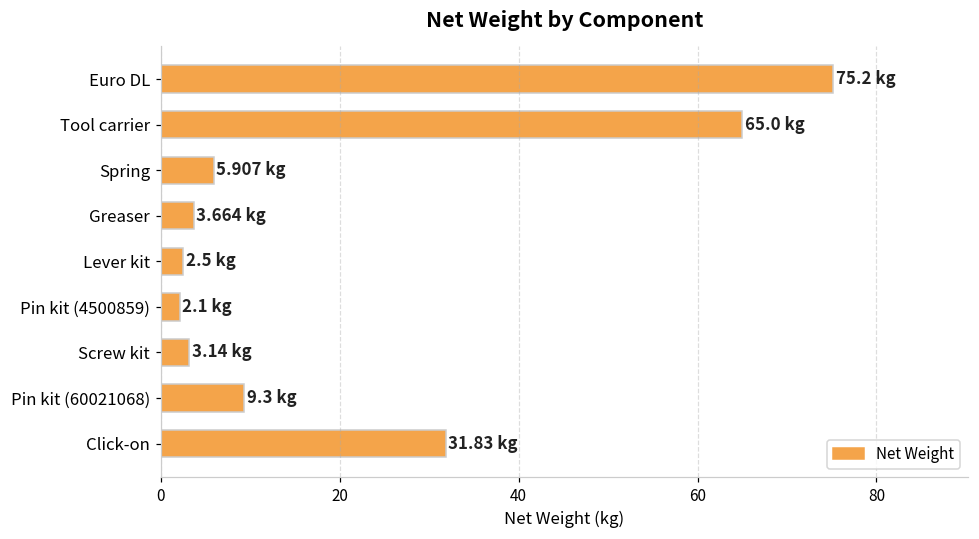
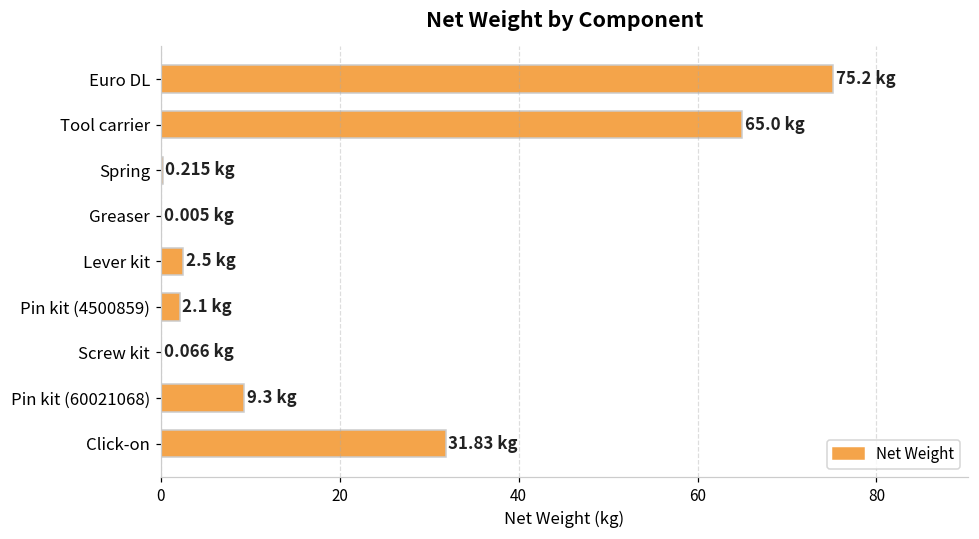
Spring: 5.907 -> 0.215
Greaser: 3.664 -> 0.005
Screw kit: 3.14 -> 0.066
